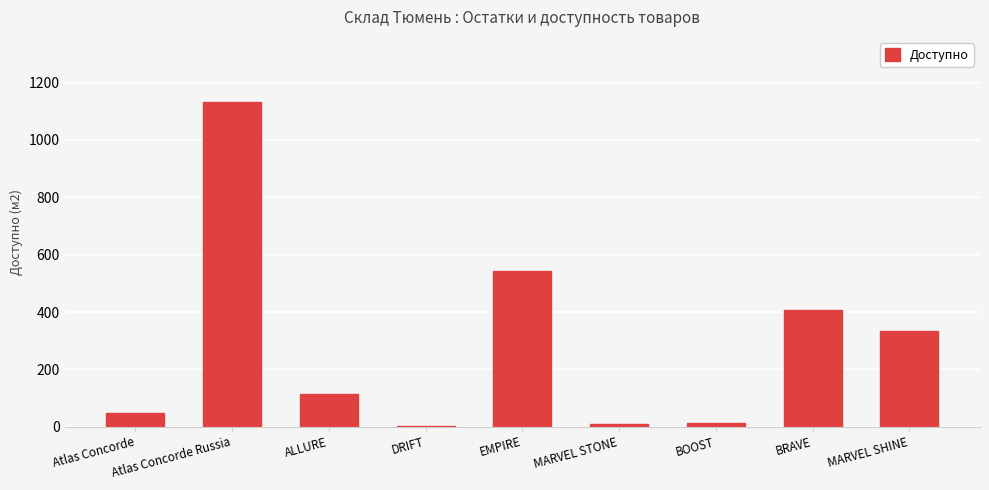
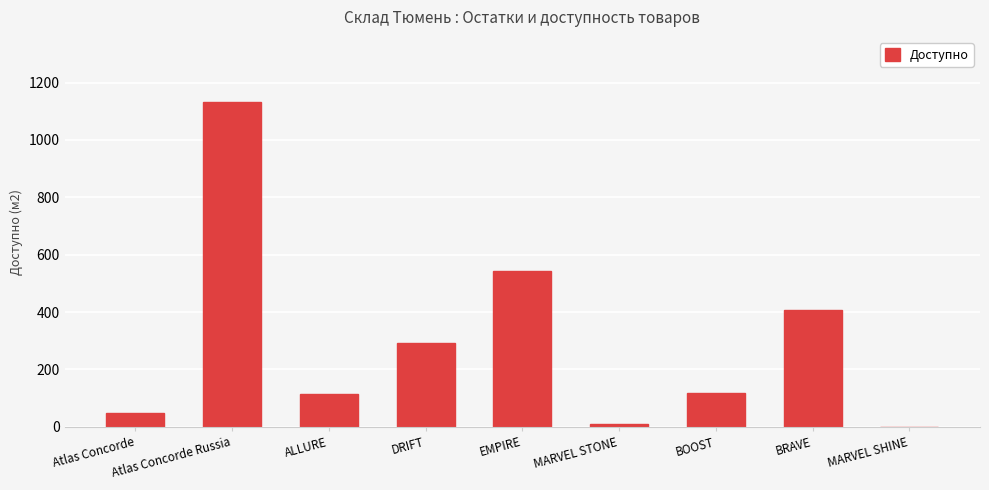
DRIFT: 0 -> 290
BOOST: 10 -> 120
MARVEL SHINE: 330 -> 0
